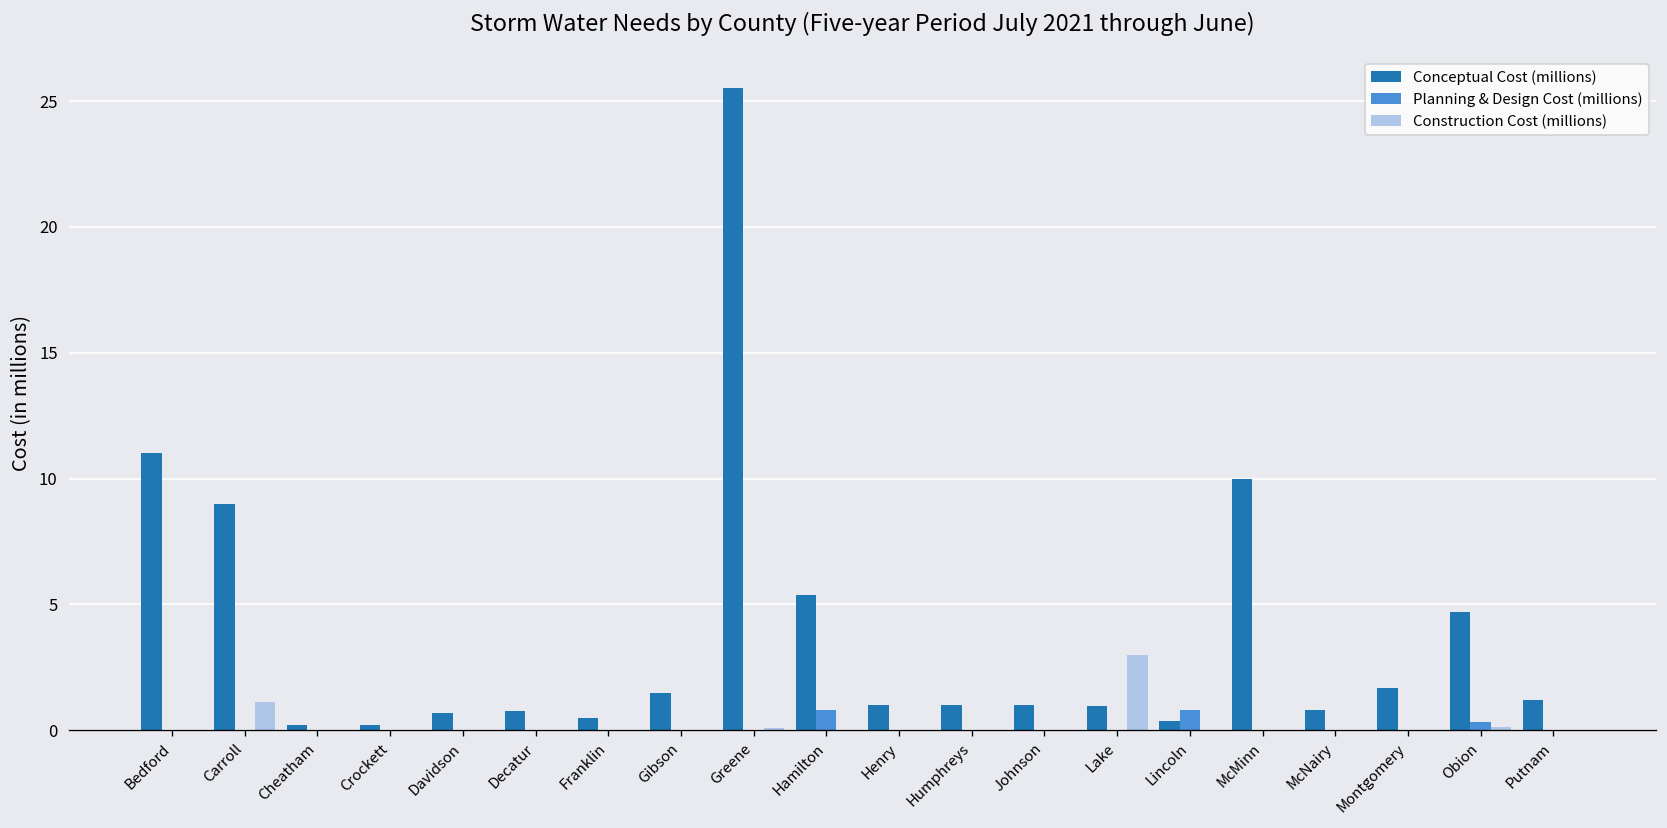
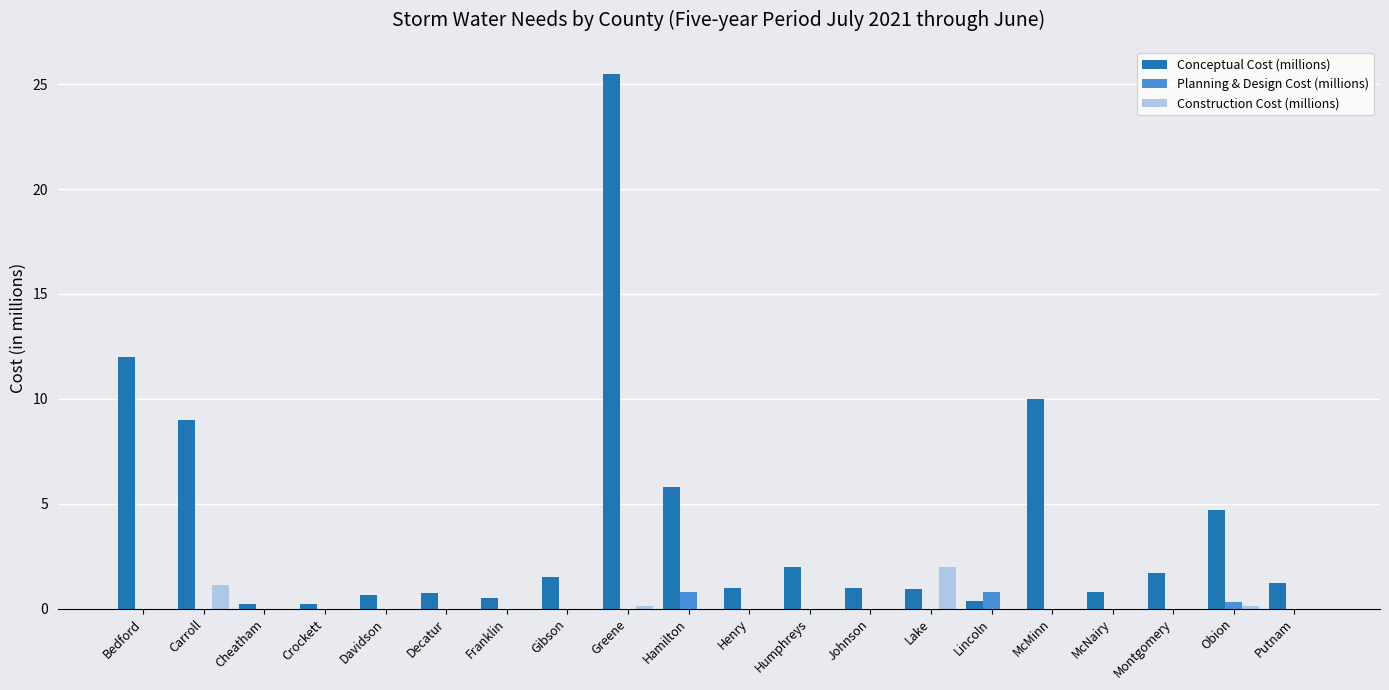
Conceptual Cost (millions), Bedford: 11 -> 12
Conceptual Cost (millions), Hamilton: 5.4 -> 5.8
Conceptual Cost (millions), Humphreys: 1 -> 2
Construction Cost (millions), Lake: 3 -> 2
